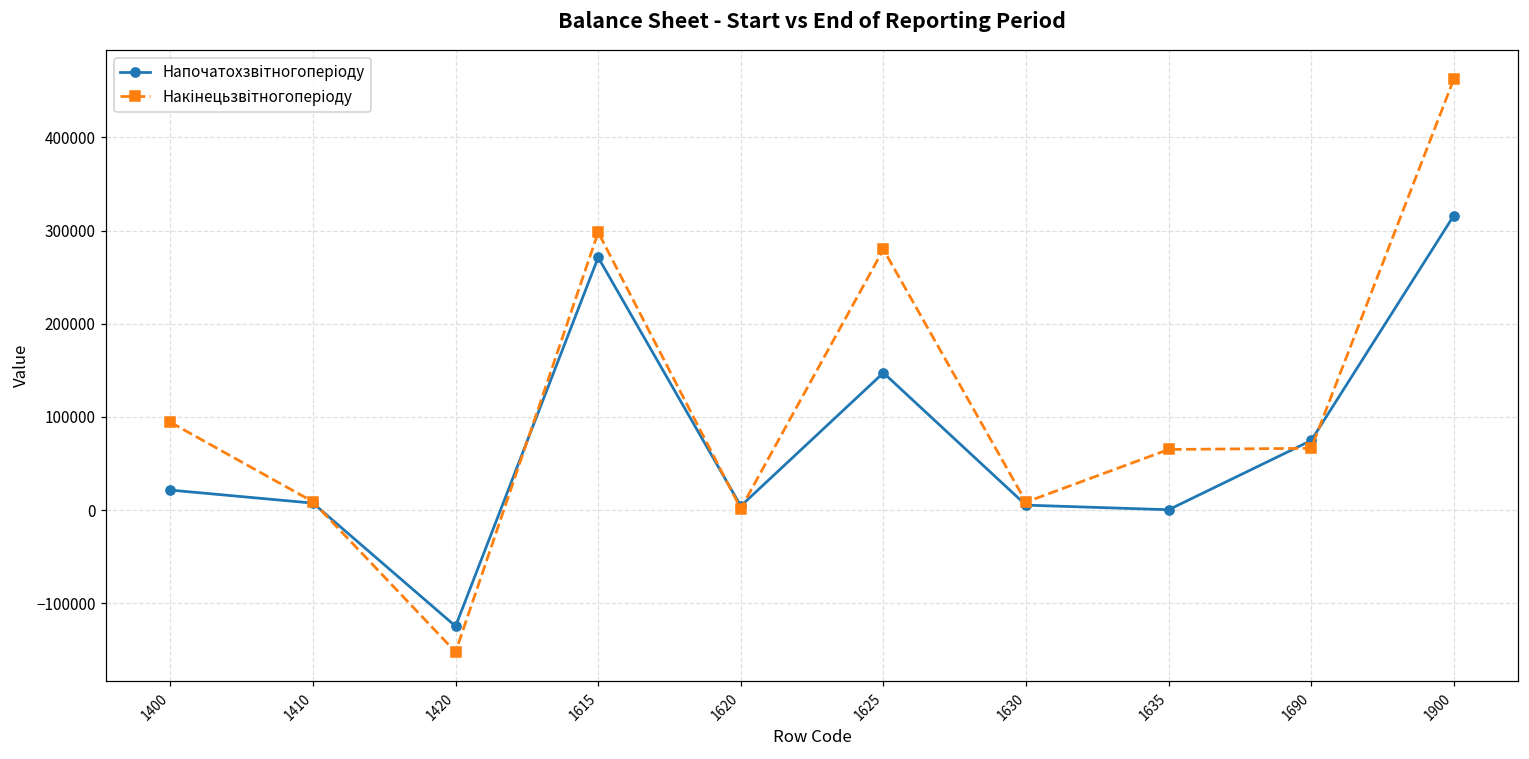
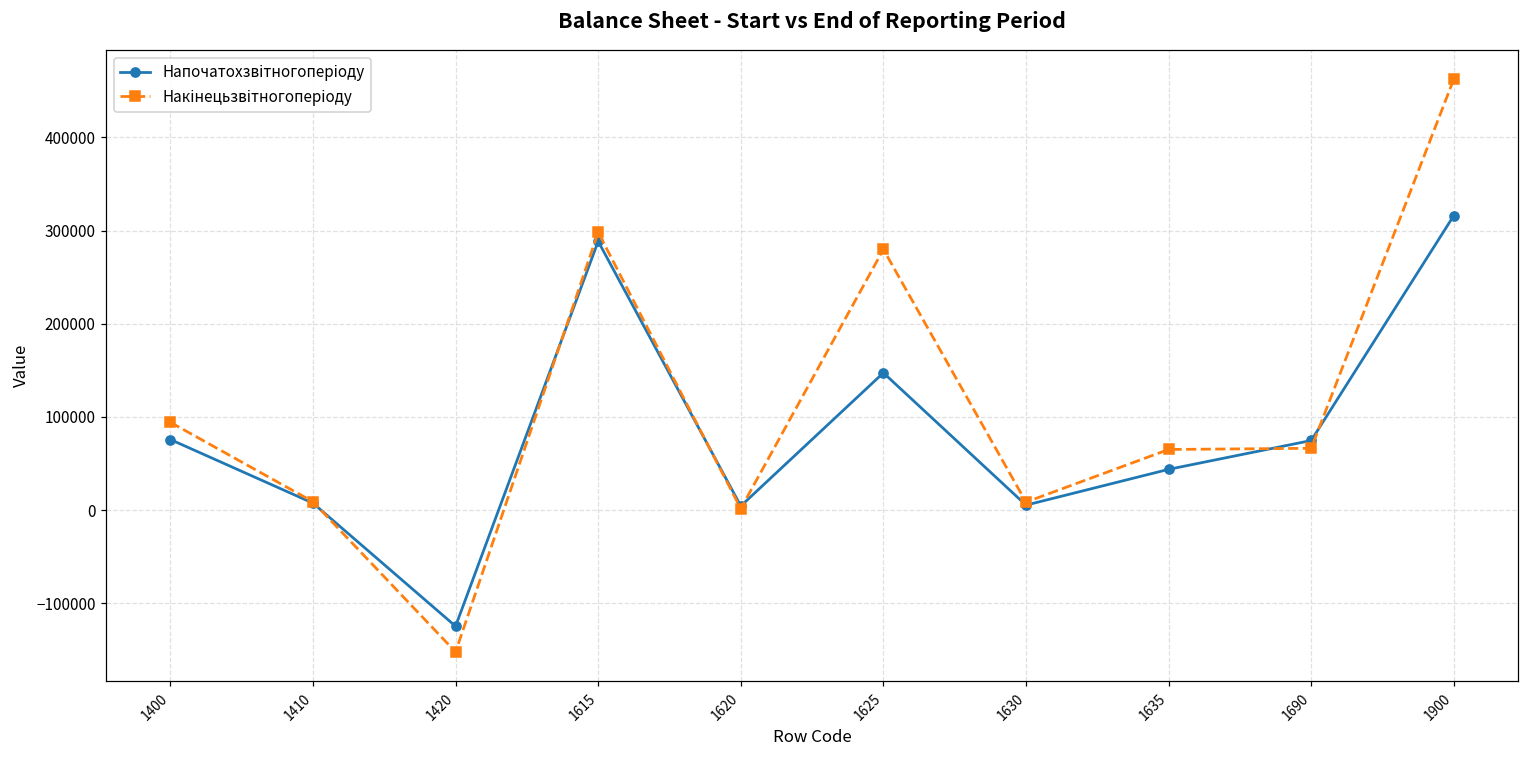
Напочатохзвітногоперіоду, 1400: 20000 -> 80000
Напочатохзвітногоперіоду, 1615: 270000 -> 290000
Напочатохзвітногоперіоду, 1635: 0 -> 40000
